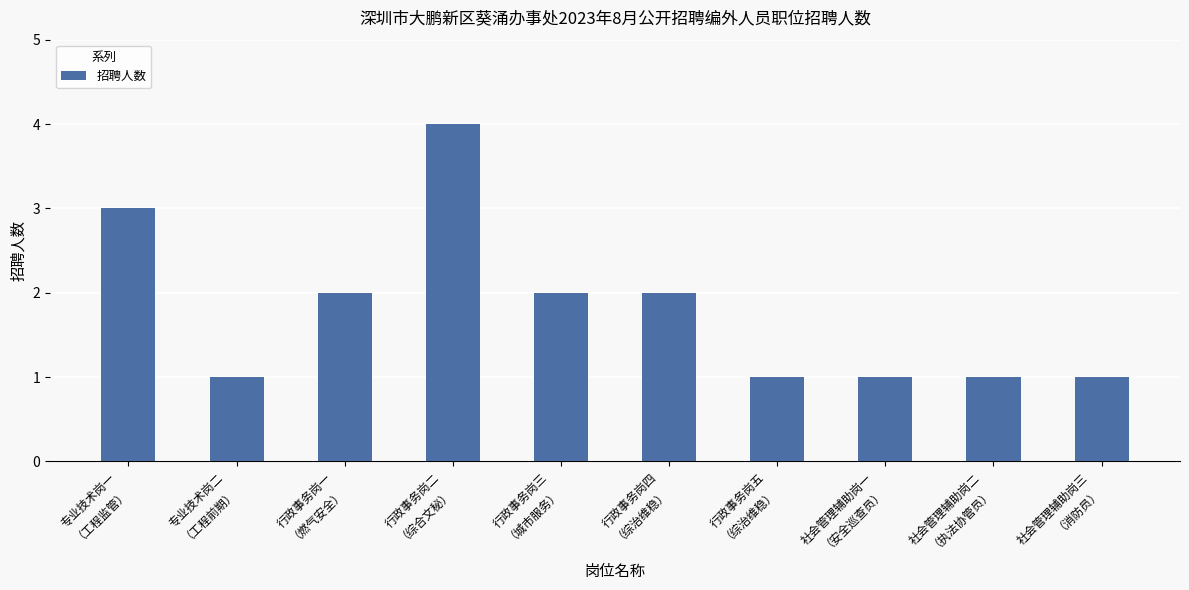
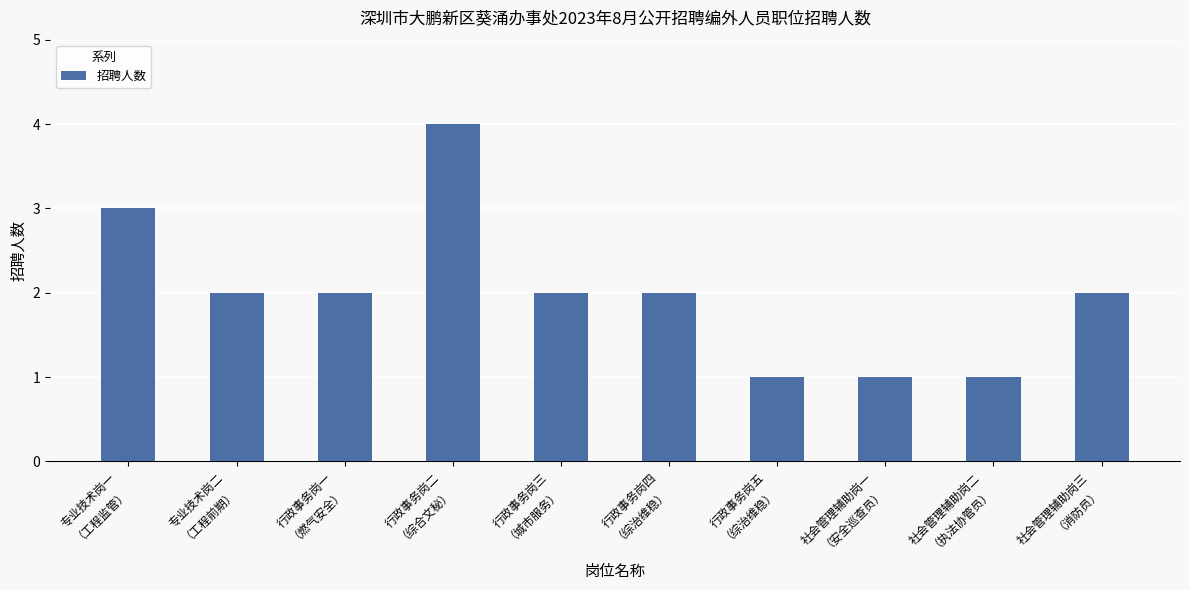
专业技术岗二 （工程前期）: 1 -> 2
社会管理辅助岗三 （消防员）: 1 -> 2
